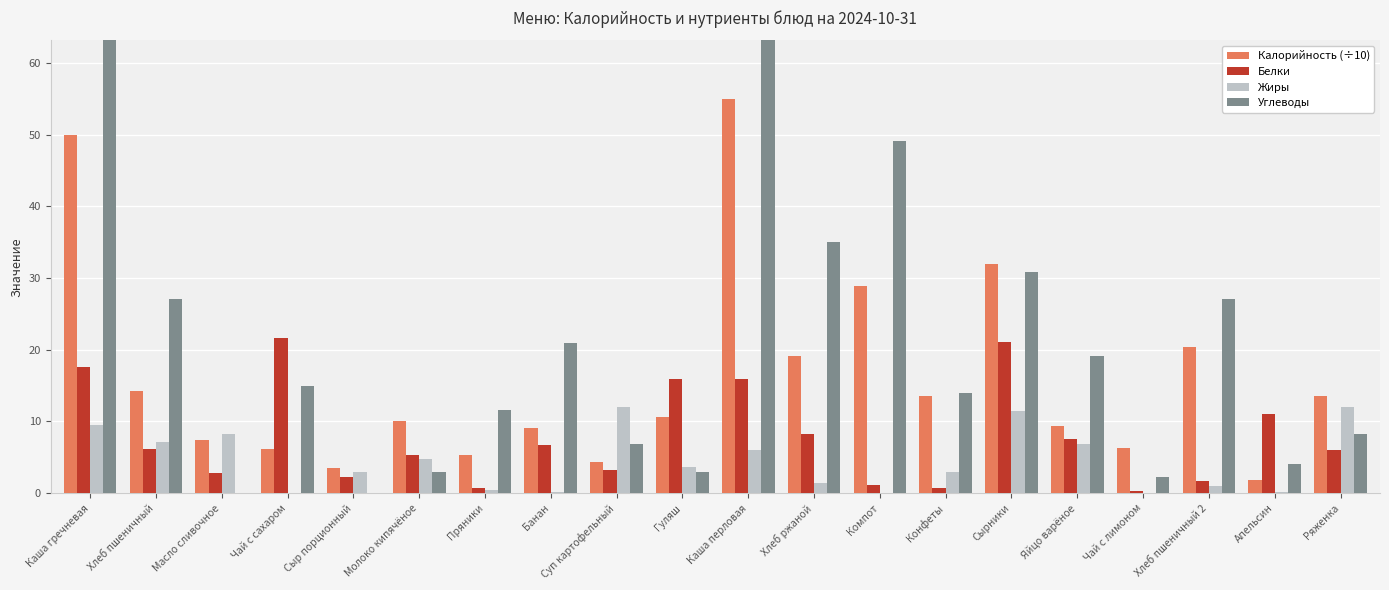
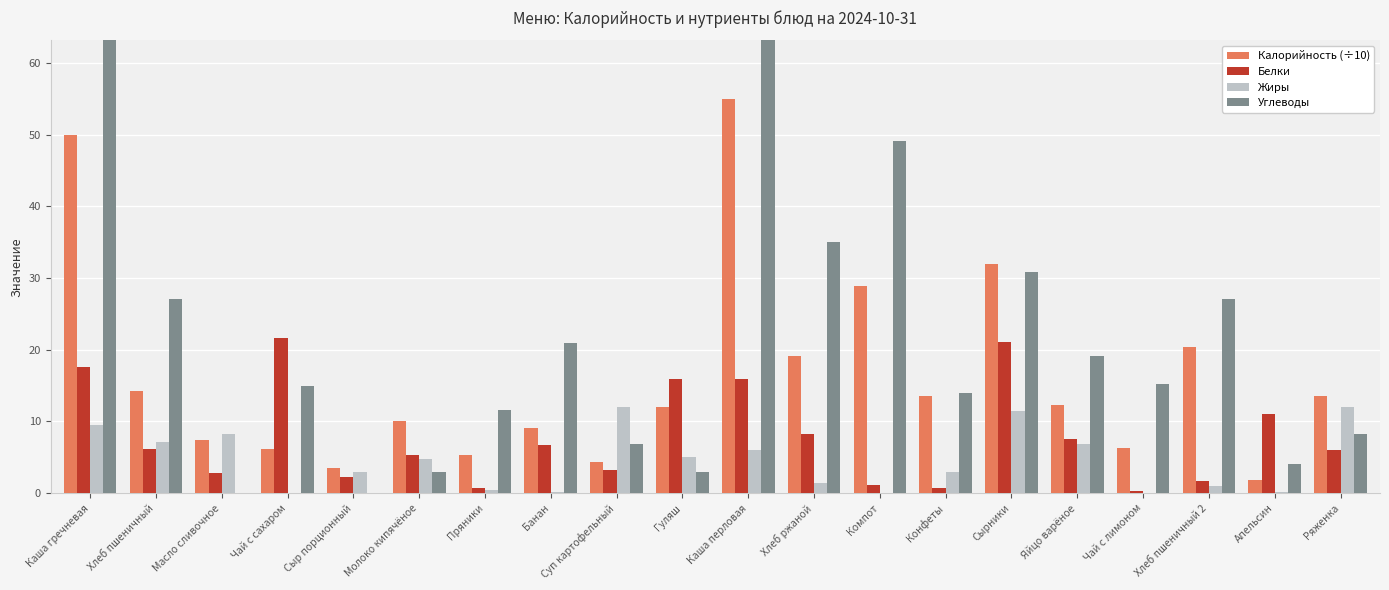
Калорийность (÷10), Гуляш: 11 -> 12
Жиры, Гуляш: 4 -> 5
Калорийность (÷10), Яйцо варёное: 9 -> 12
Углеводы, Чай с лимоном: 2 -> 15
